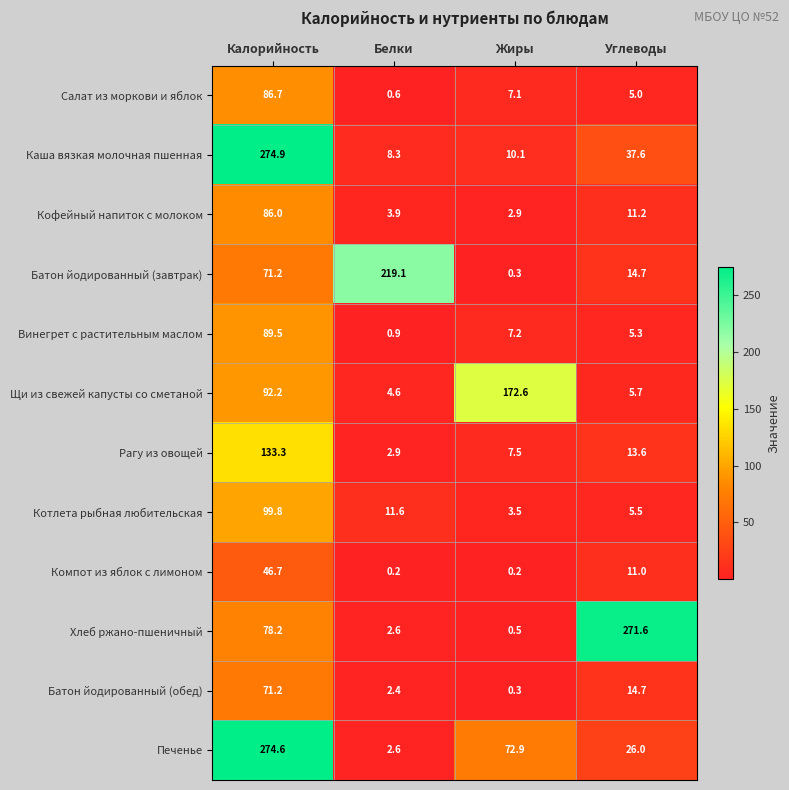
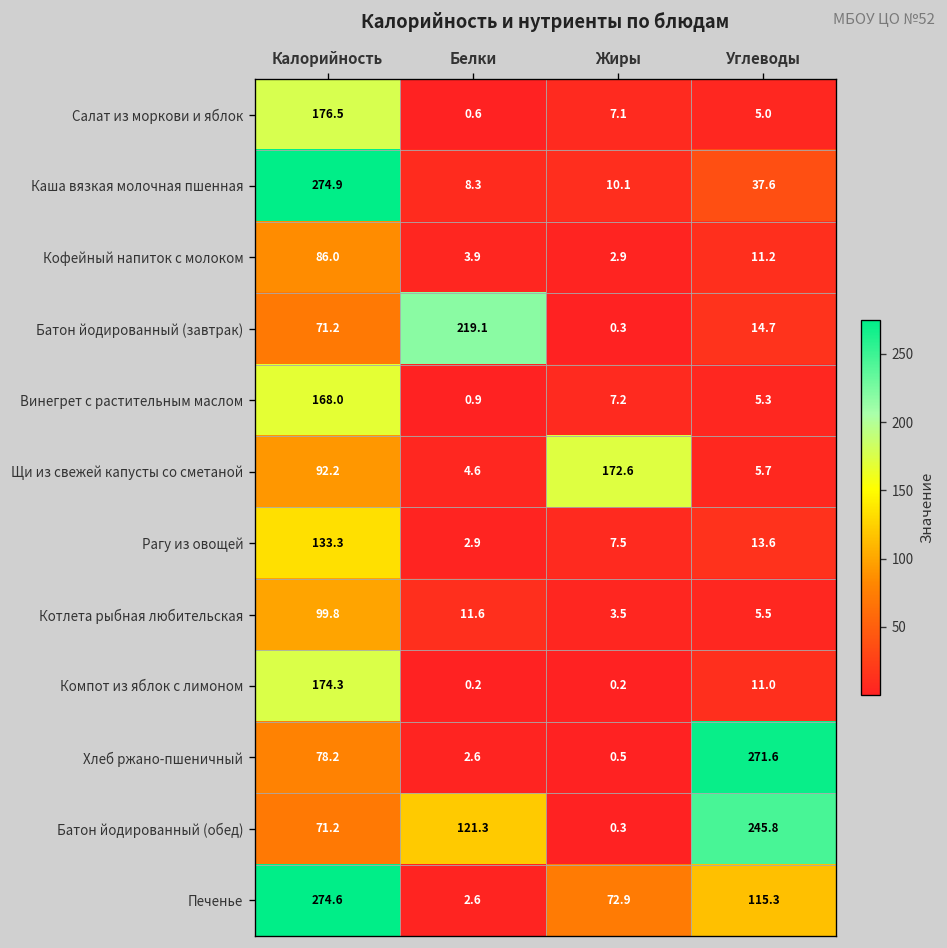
Салат из моркови и яблок, Калорийность: 86.7 -> 176.5
Винегрет с растительным маслом, Калорийность: 89.5 -> 168.0
Компот из яблок с лимоном, Калорийность: 46.7 -> 174.3
Батон йодированный (обед), Белки: 2.4 -> 121.3
Батон йодированный (обед), Углеводы: 14.7 -> 245.8
Печенье, Углеводы: 26.0 -> 115.3
